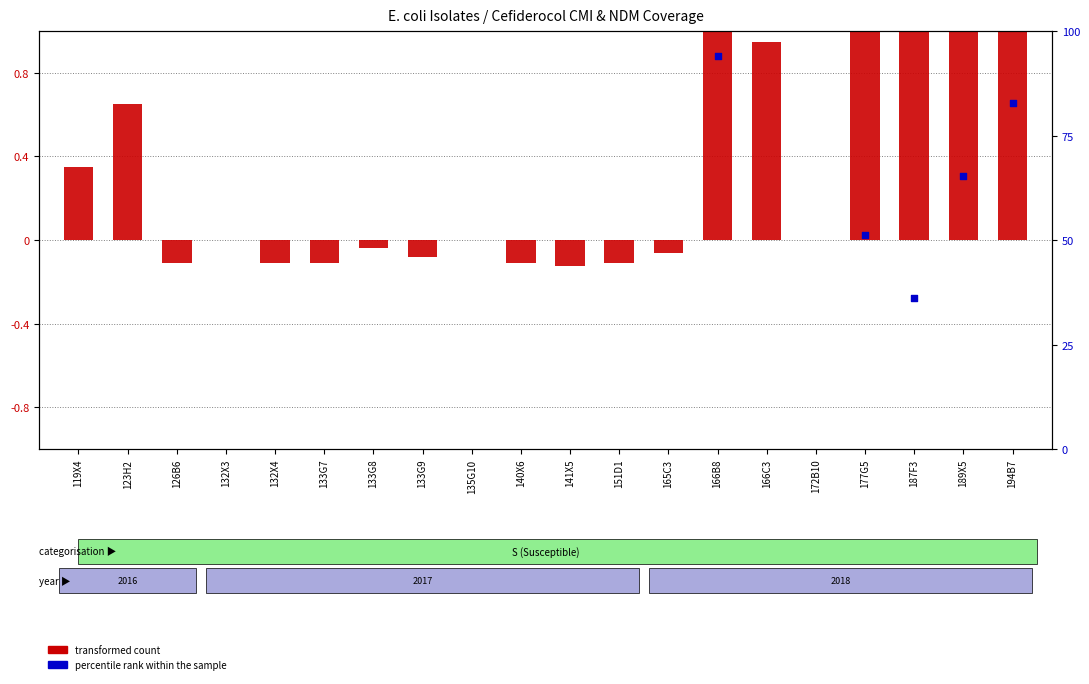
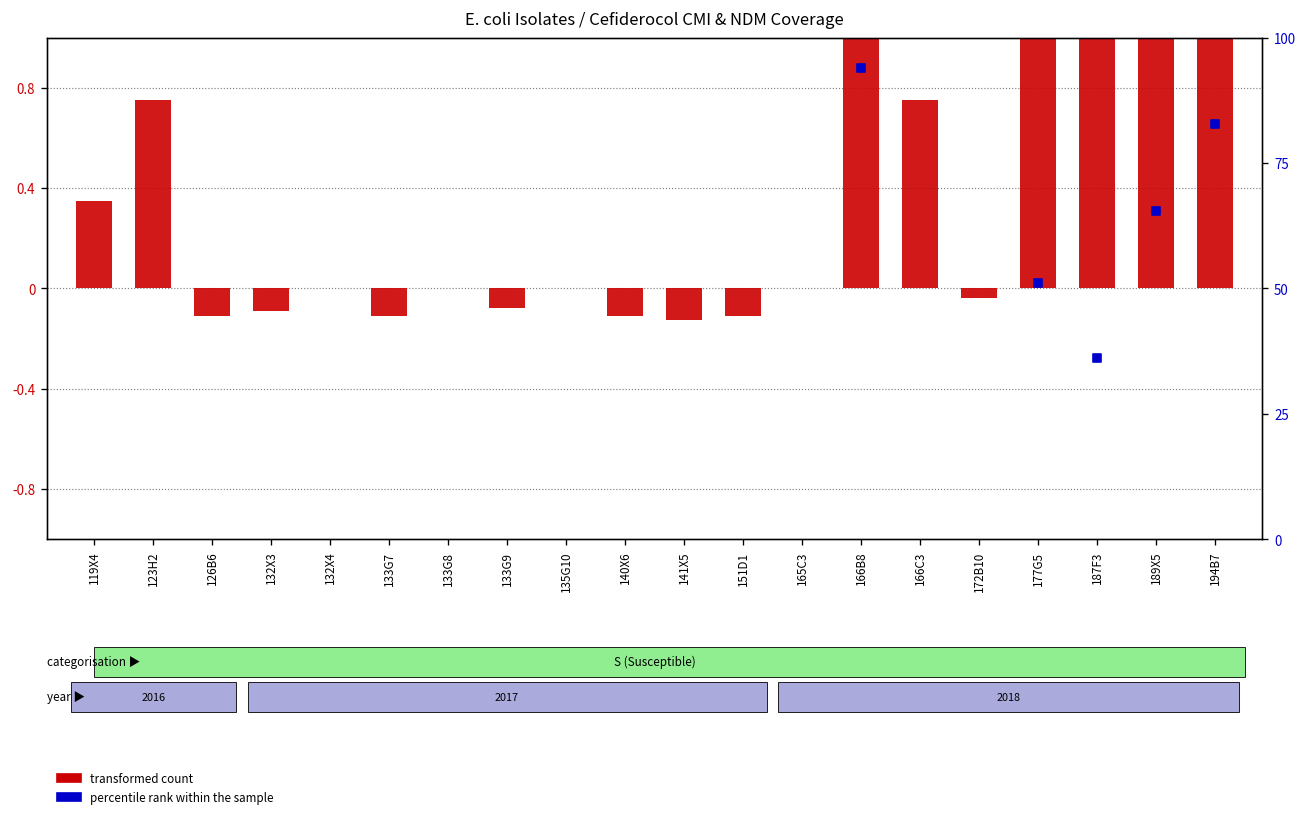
transformed count, 123H2: 0.65 -> 0.75
transformed count, 132X3: 0.00 -> -0.09
transformed count, 132X4: -0.11 -> 0.00
transformed count, 133G8: -0.04 -> 0.00
transformed count, 165C3: -0.06 -> 0.00
transformed count, 166C3: 0.95 -> 0.75
transformed count, 172B10: 0.00 -> -0.04
